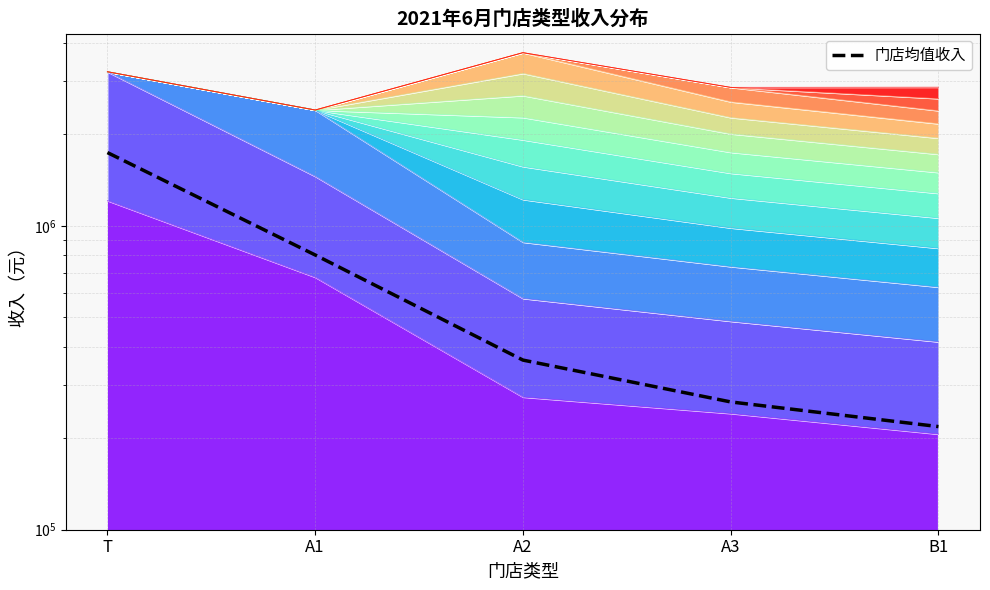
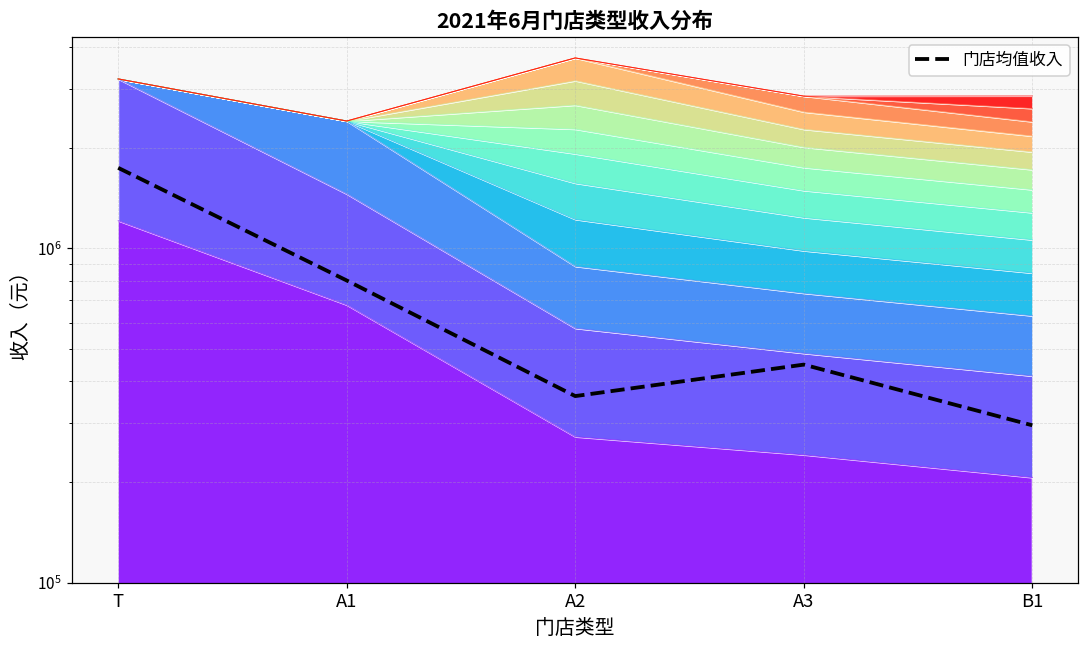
门店均值收入, A3: 260000 -> 450000
门店均值收入, B1: 220000 -> 300000
